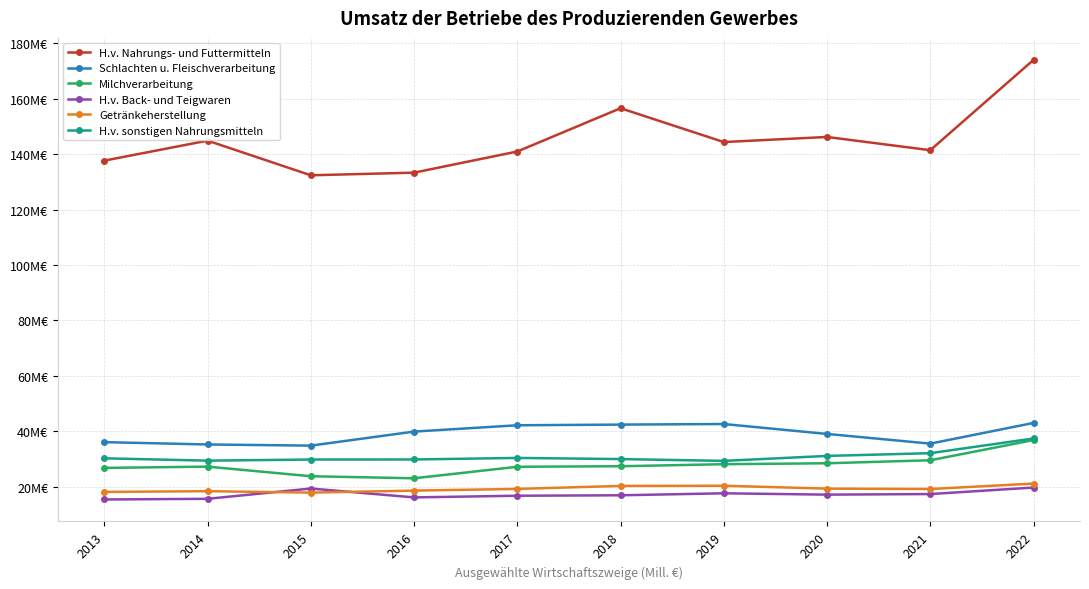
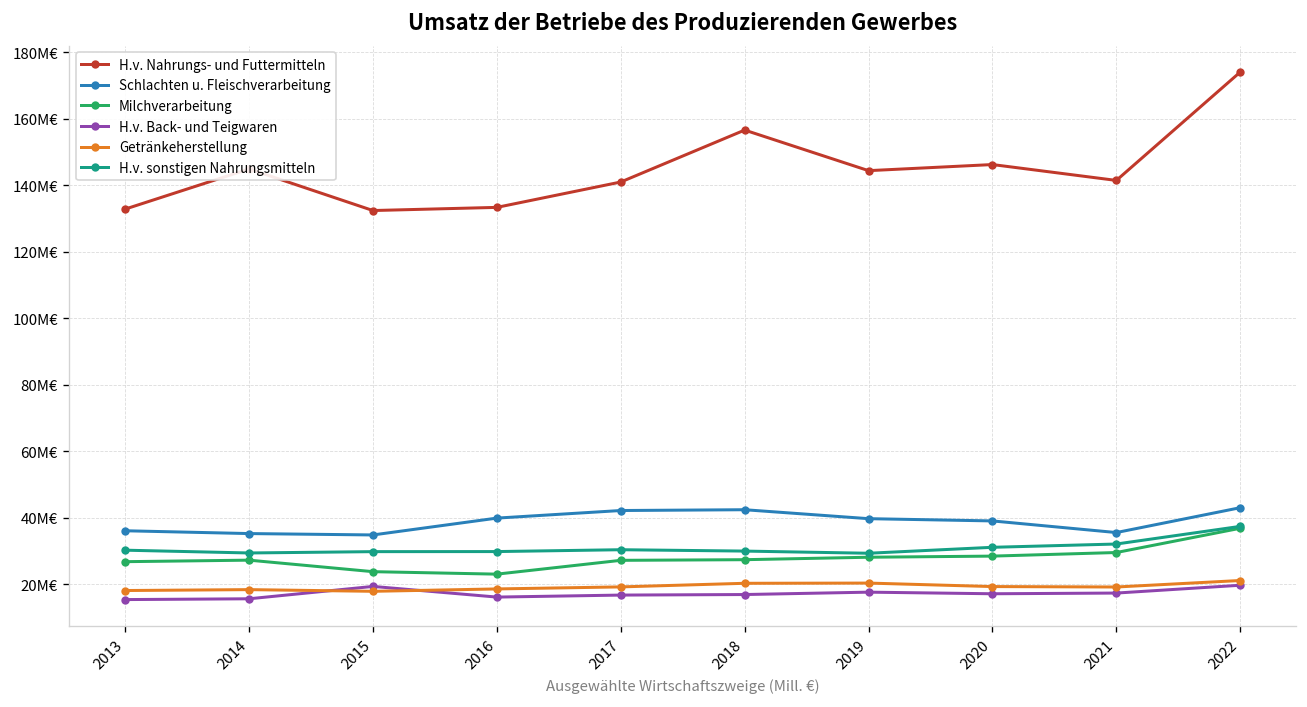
H.v. Nahrungs- und Futtermitteln, 2013: 138M€ -> 133M€
Schlachten u. Fleischverarbeitung, 2019: 43M€ -> 40M€
